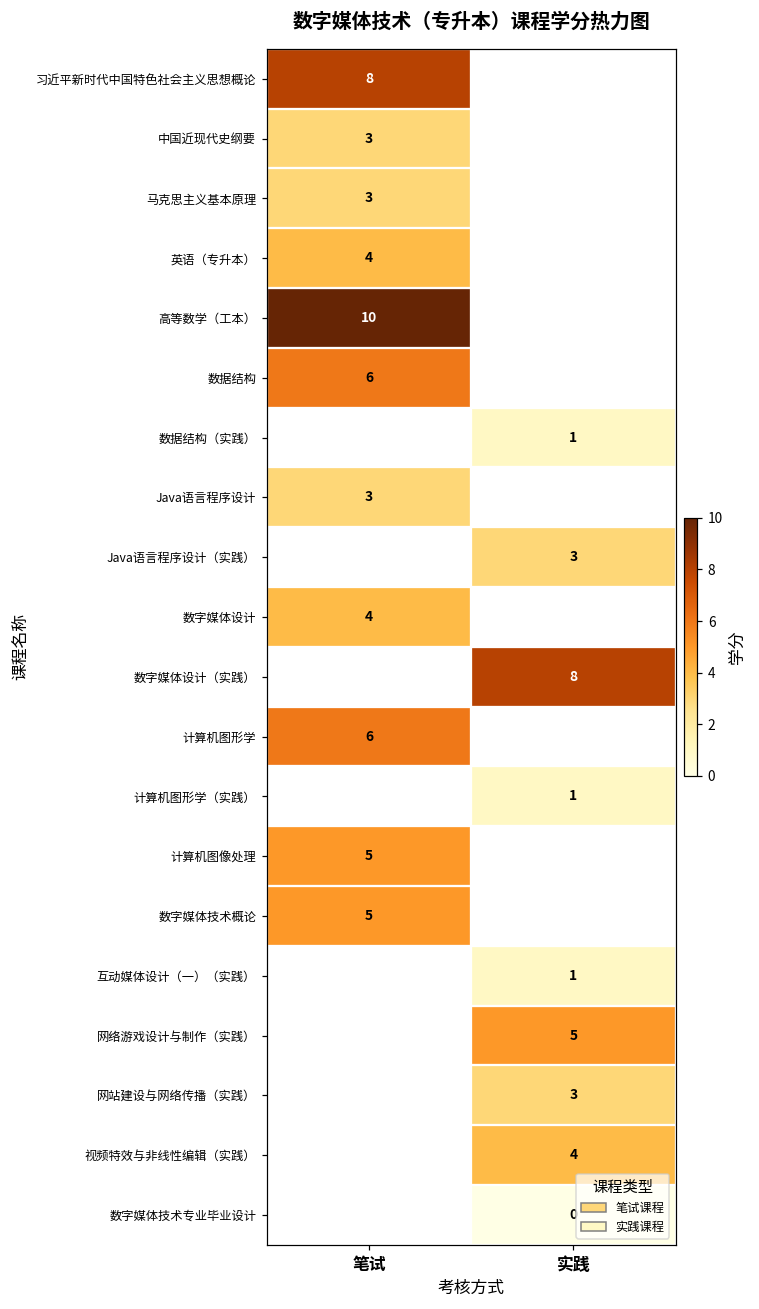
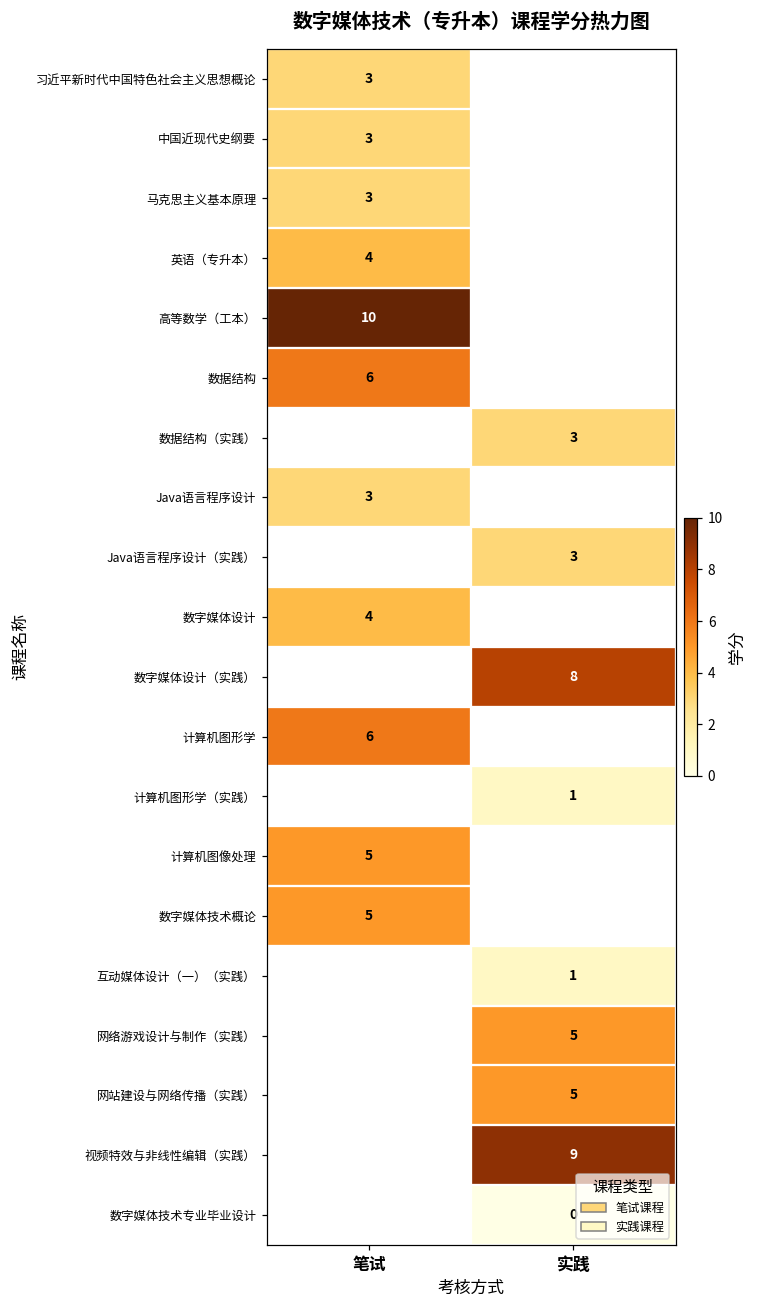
习近平新时代中国特色社会主义思想概论, 笔试: 8 -> 3
数据结构（实践）, 实践: 1 -> 3
网站建设与网络传播（实践）, 实践: 3 -> 5
视频特效与非线性编辑（实践）, 实践: 4 -> 9
